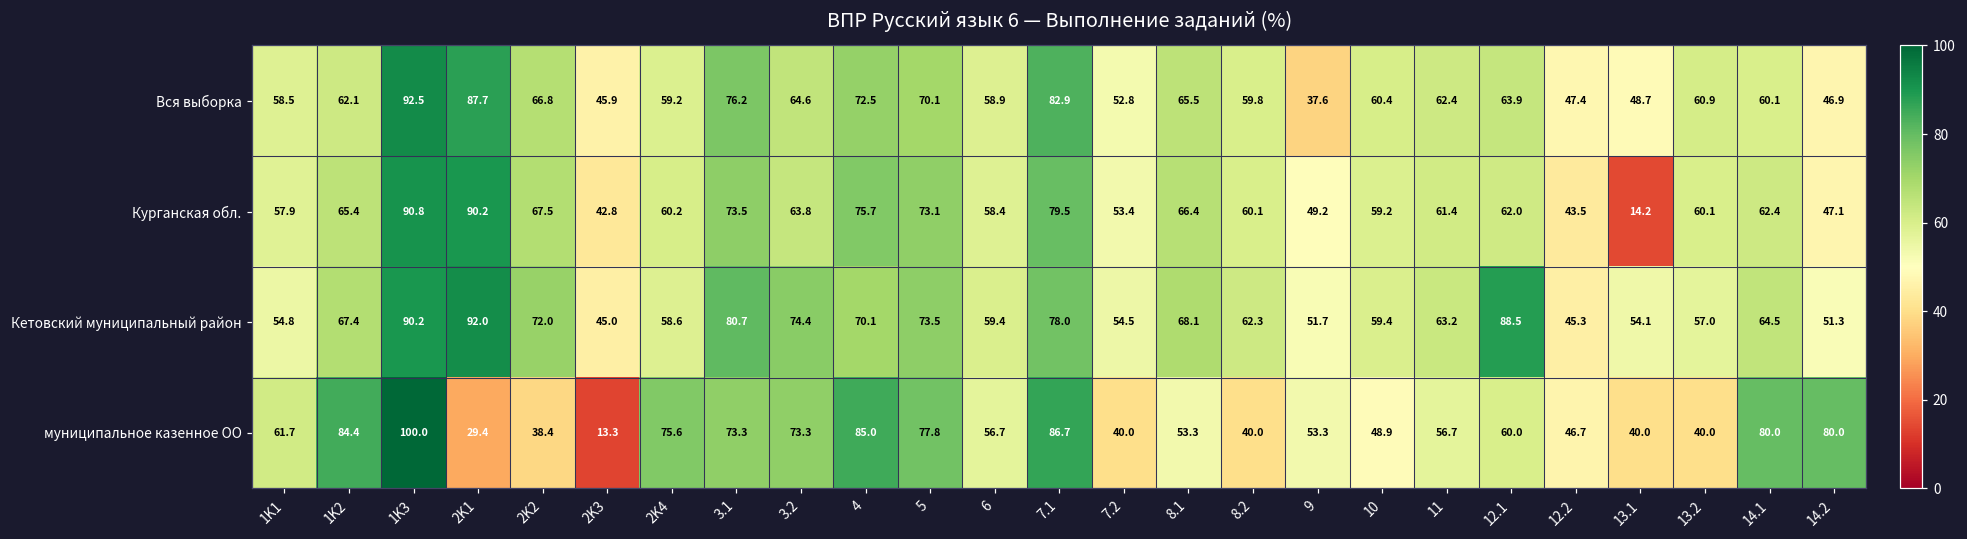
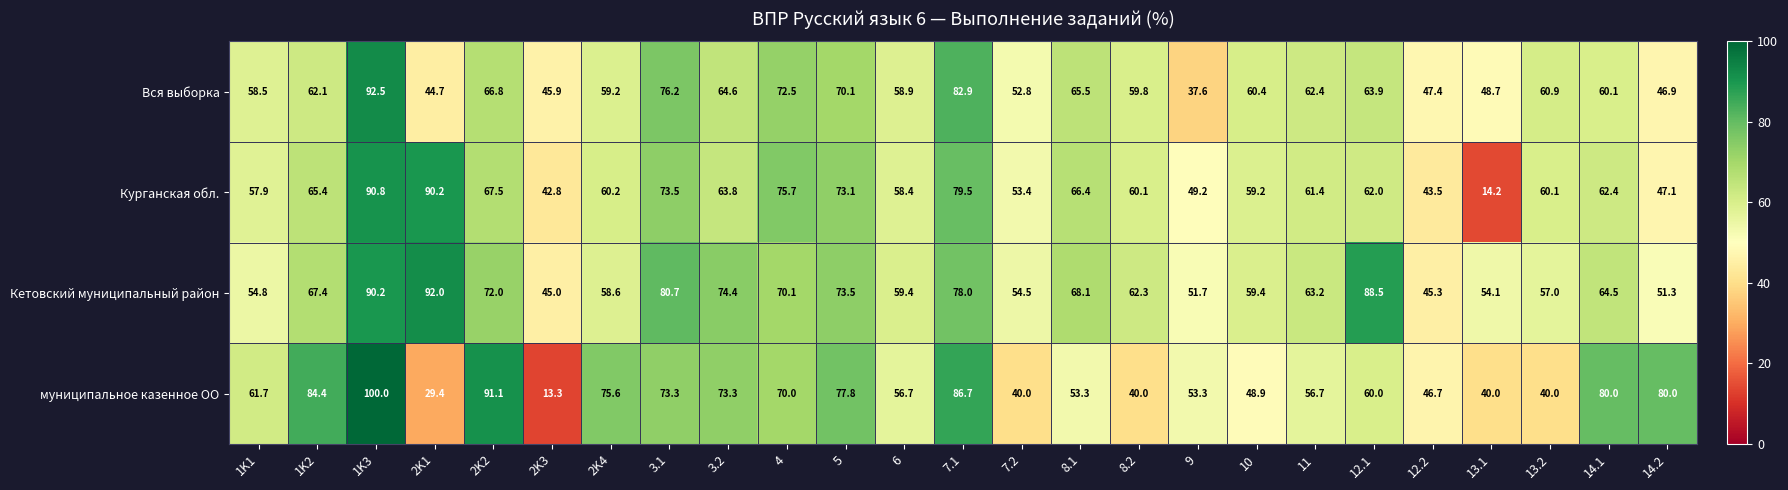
Вся выборка, 2K1: 87.7 -> 44.7
муниципальное казенное ОО, 2K2: 38.4 -> 91.1
муниципальное казенное ОО, 4: 85.0 -> 70.0
